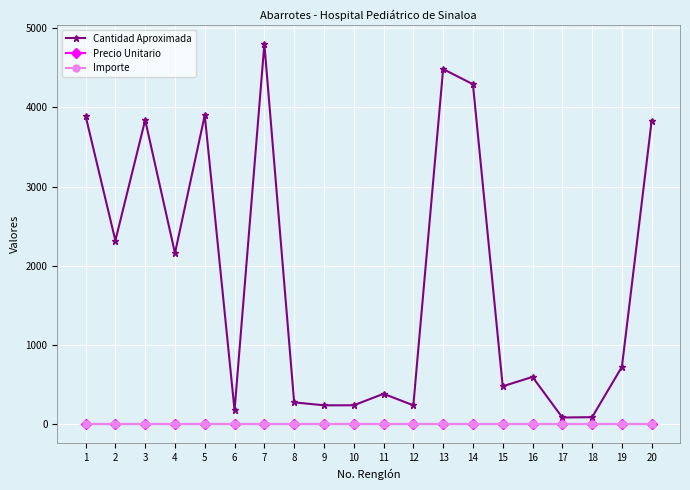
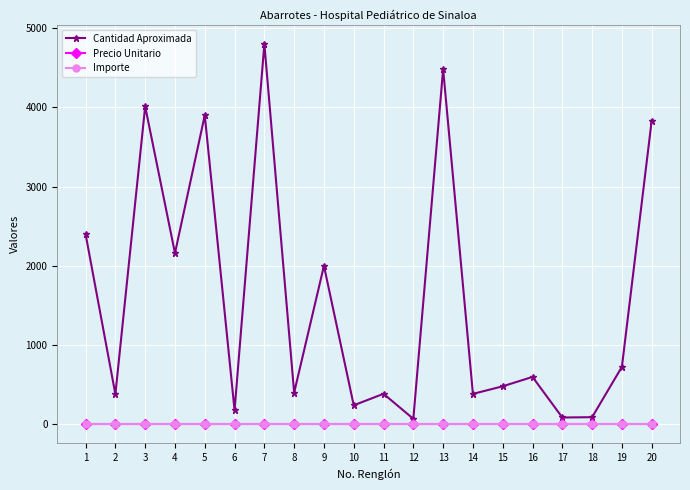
Cantidad Aproximada, 1: 3900 -> 2400
Cantidad Aproximada, 2: 2300 -> 400
Cantidad Aproximada, 3: 3800 -> 4000
Cantidad Aproximada, 8: 300 -> 400
Cantidad Aproximada, 9: 200 -> 2000
Cantidad Aproximada, 12: 200 -> 100
Cantidad Aproximada, 14: 4300 -> 400
